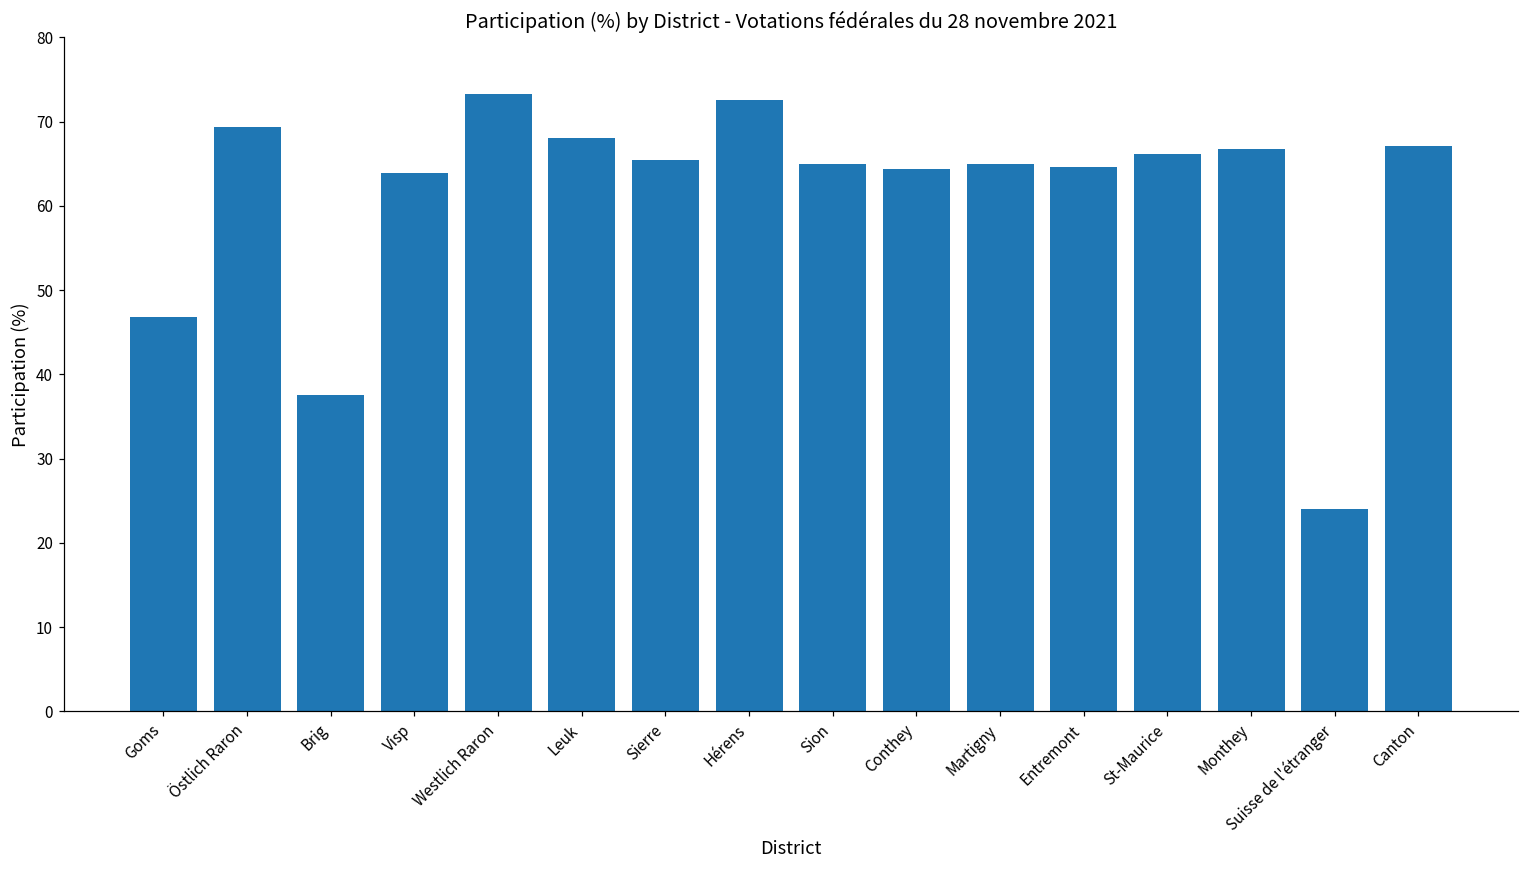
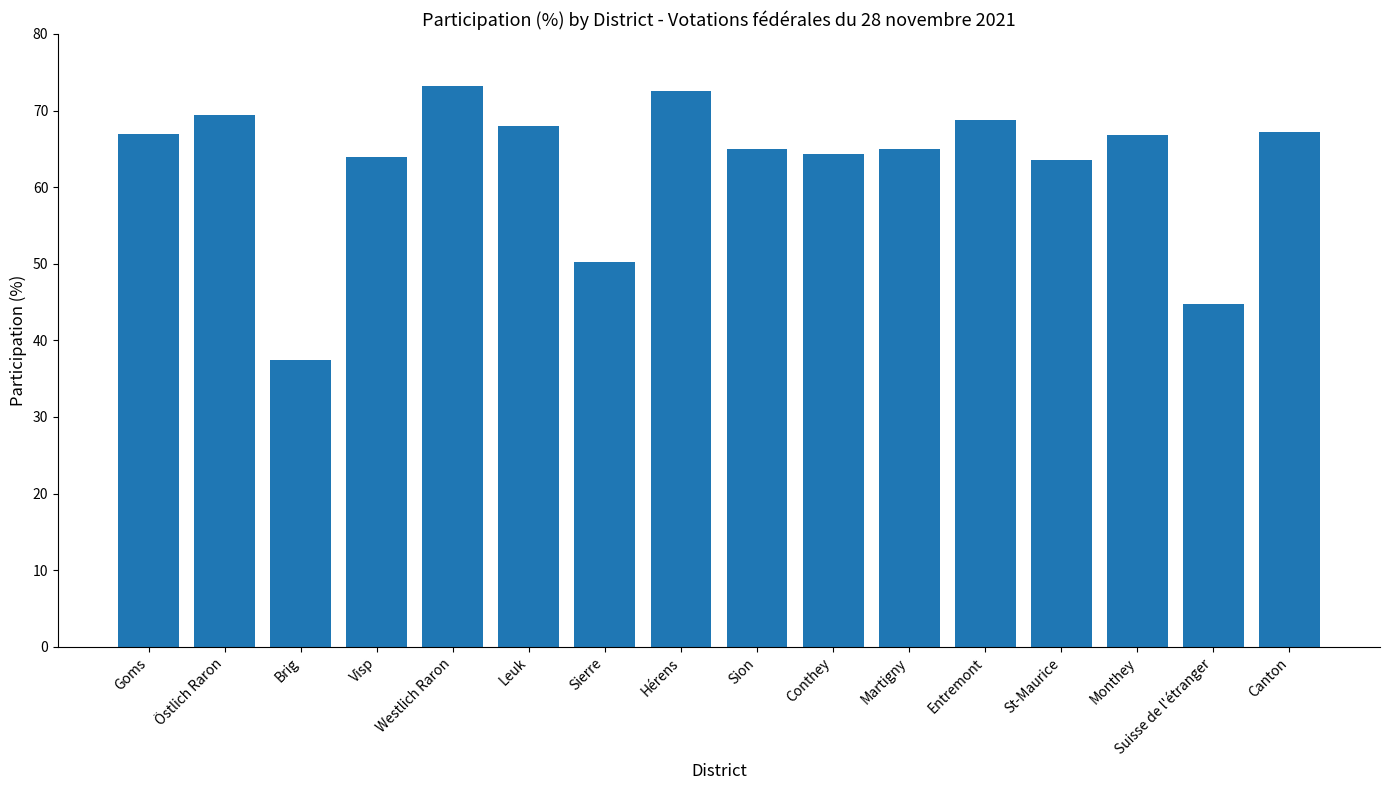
Goms: 47 -> 67
Sierre: 65 -> 50
Entremont: 65 -> 69
St-Maurice: 66 -> 64
Suisse de l'étranger: 24 -> 45
